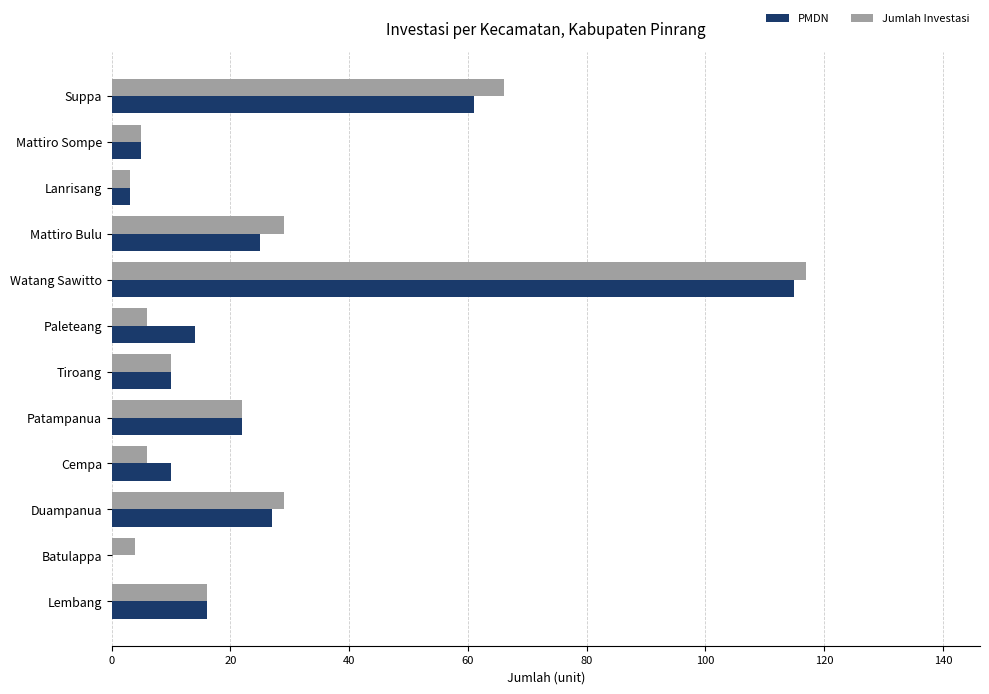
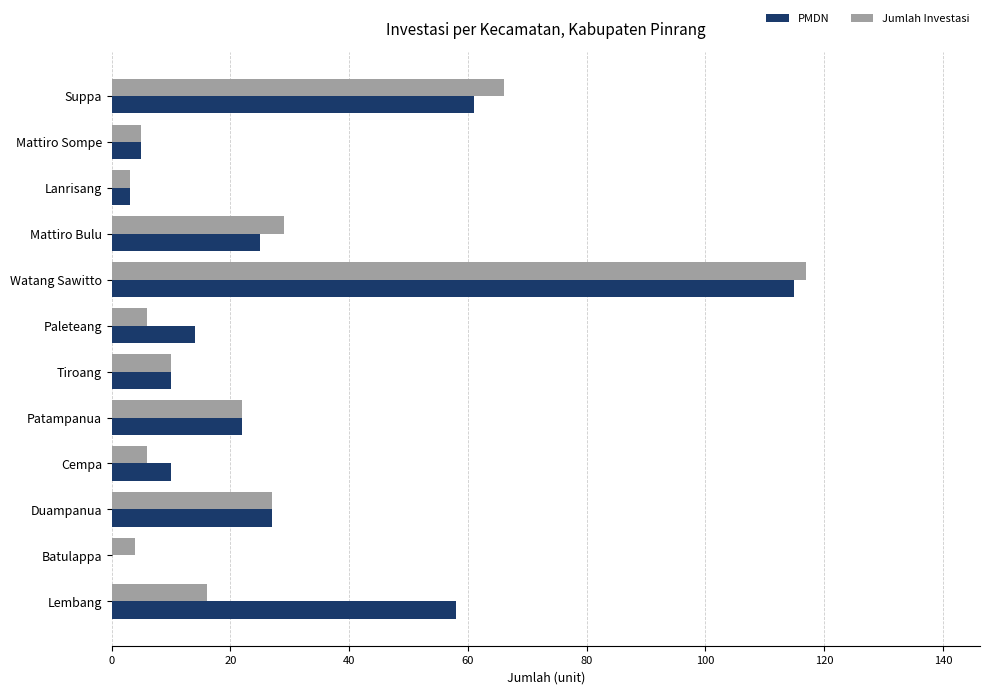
Jumlah Investasi, Duampanua: 29 -> 27
PMDN, Lembang: 16 -> 58
